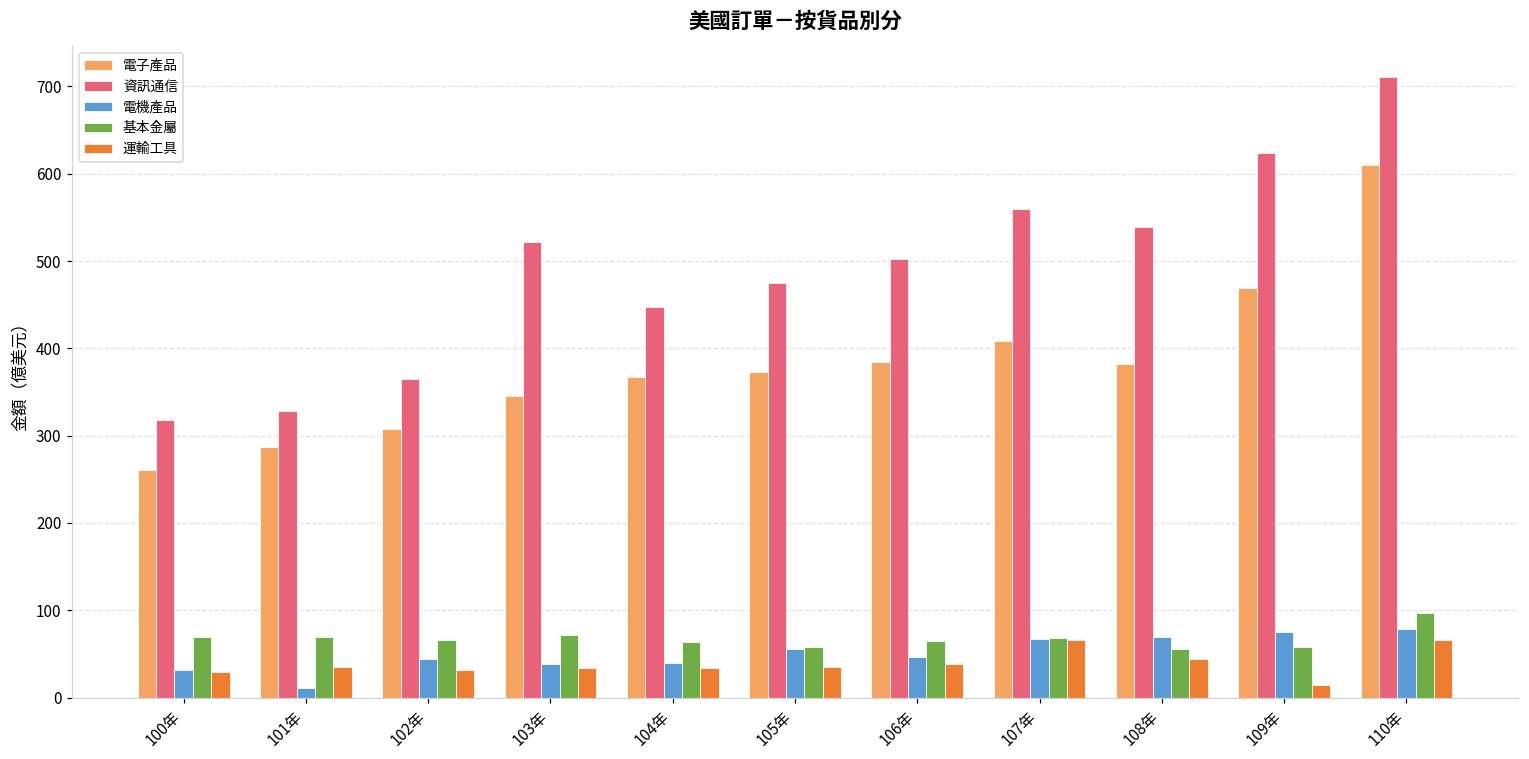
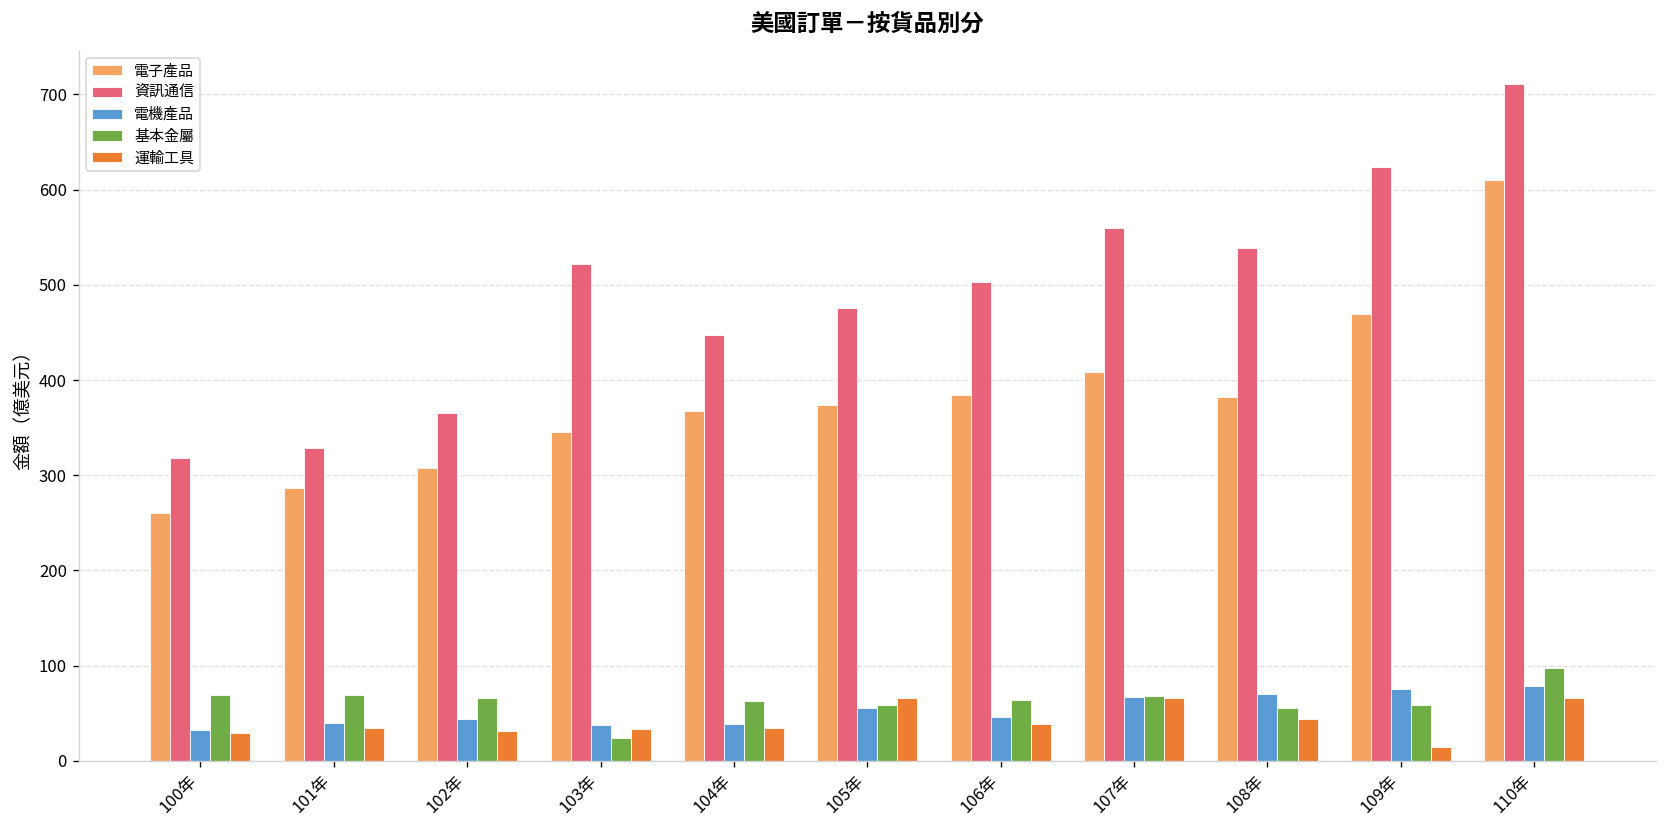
電機產品, 101年: 10 -> 40
基本金屬, 103年: 70 -> 20
運輸工具, 105年: 40 -> 70
